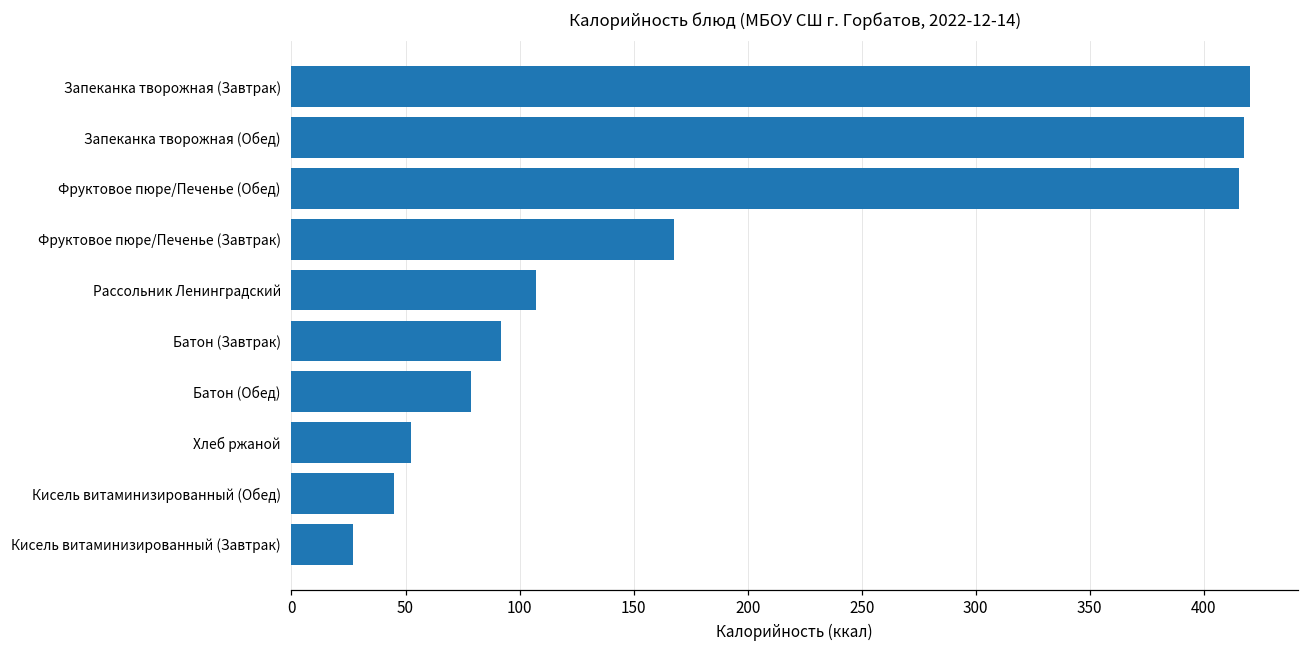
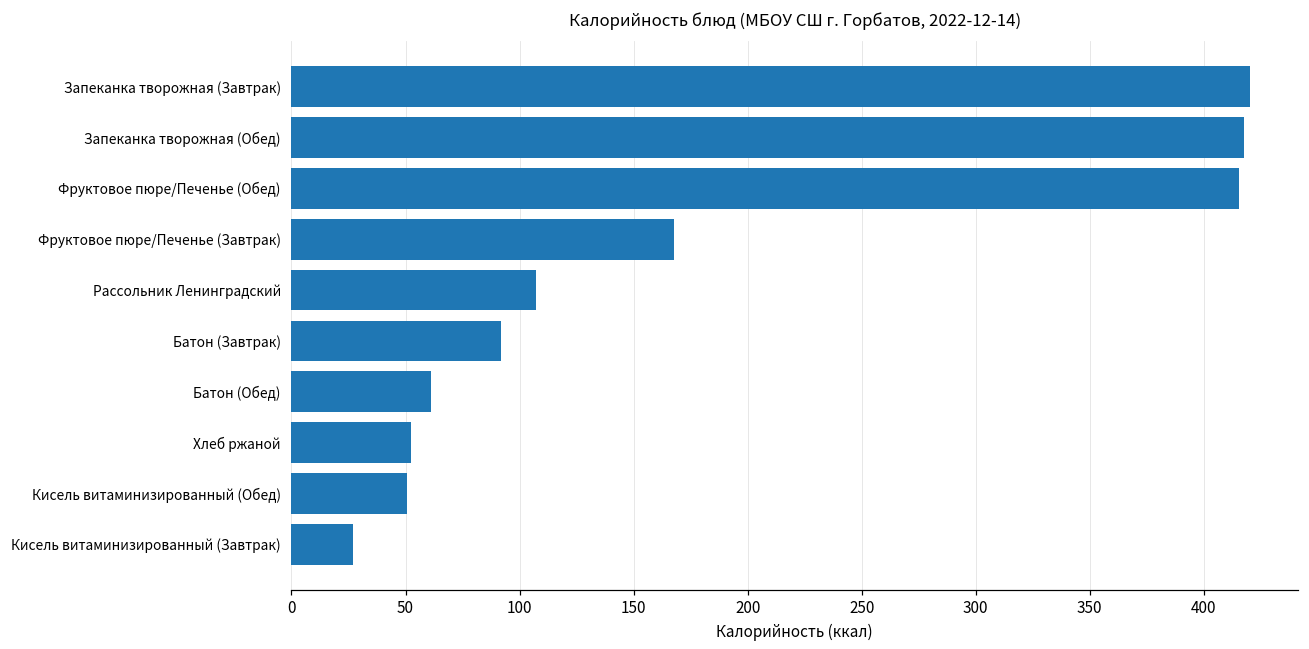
Батон (Обед): 79 -> 61
Кисель витаминизированный (Обед): 45 -> 51
